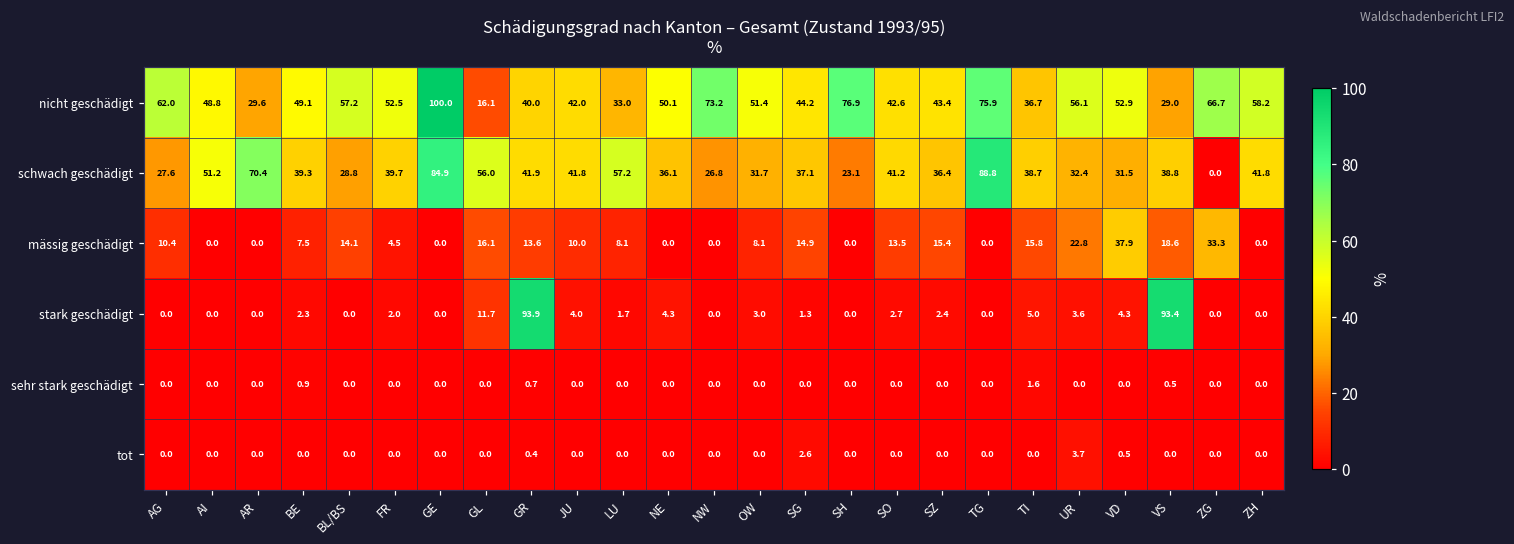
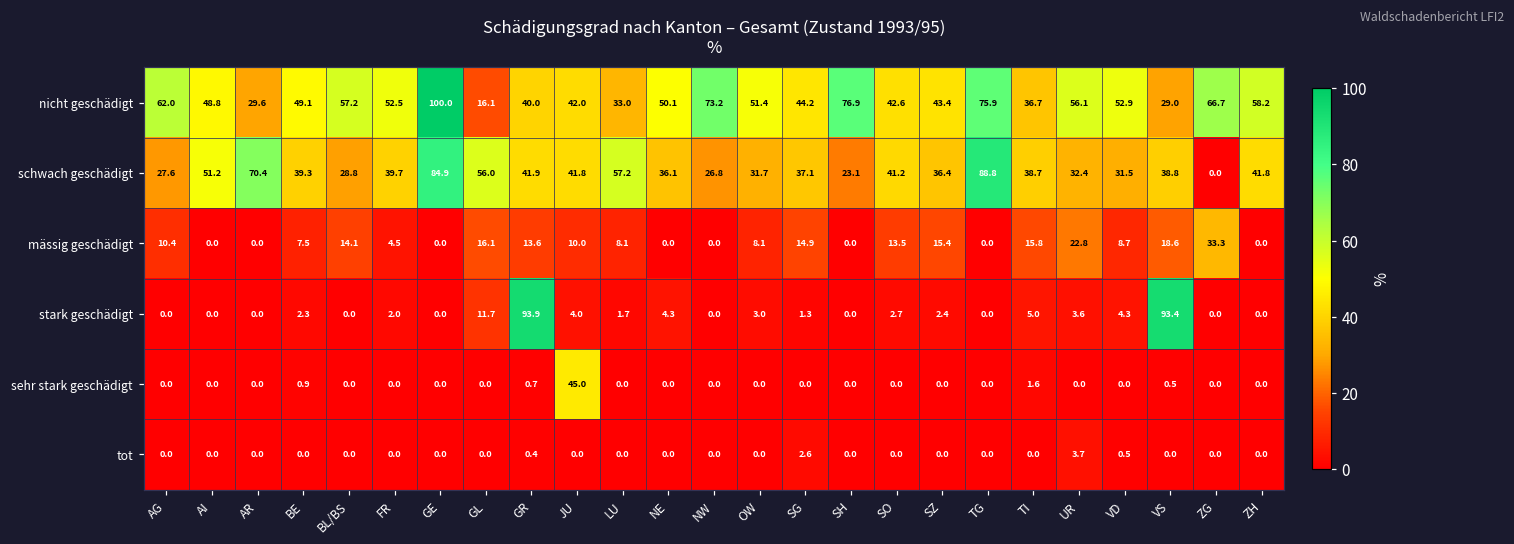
mässig geschädigt, VD: 37.9 -> 8.7
sehr stark geschädigt, JU: 0.0 -> 45.0
